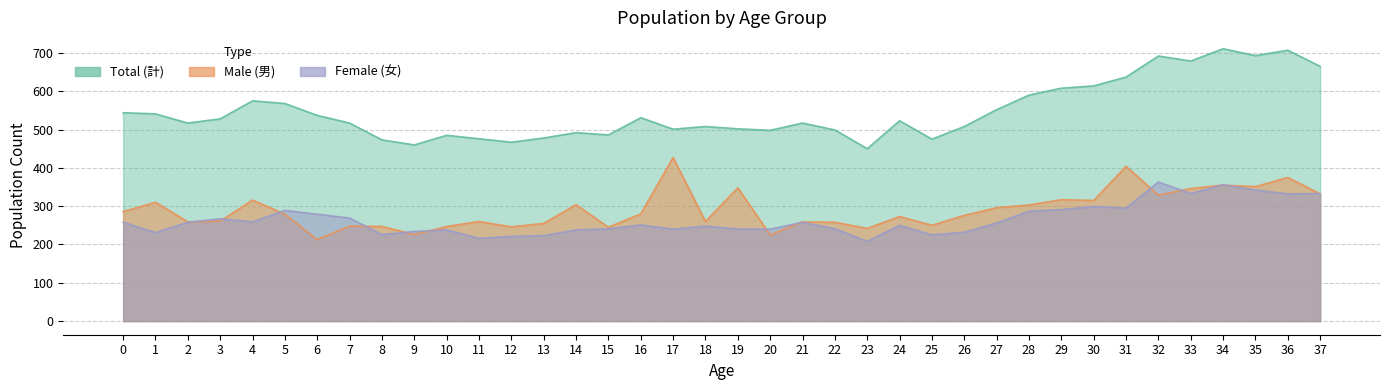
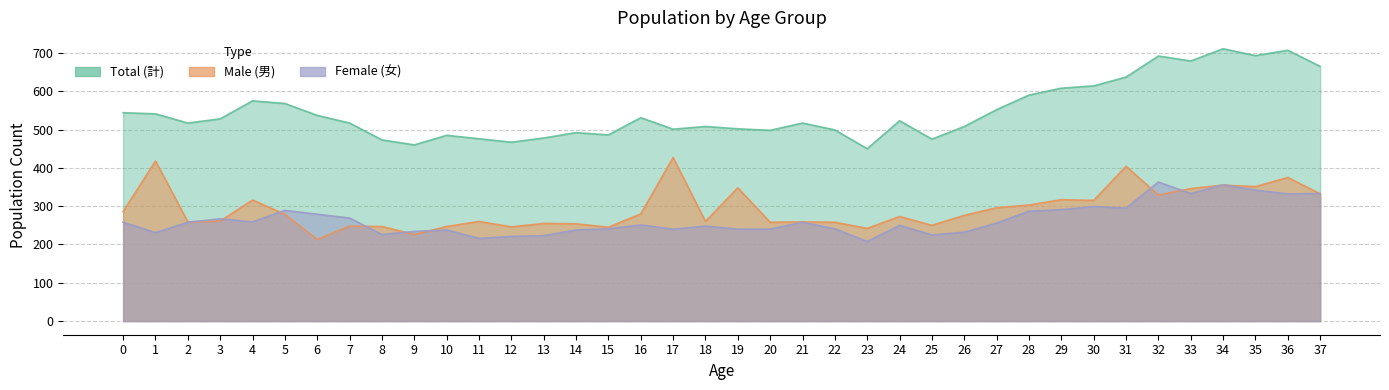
Male (男), 1: 310 -> 420
Male (男), 14: 300 -> 250
Male (男), 20: 230 -> 260
